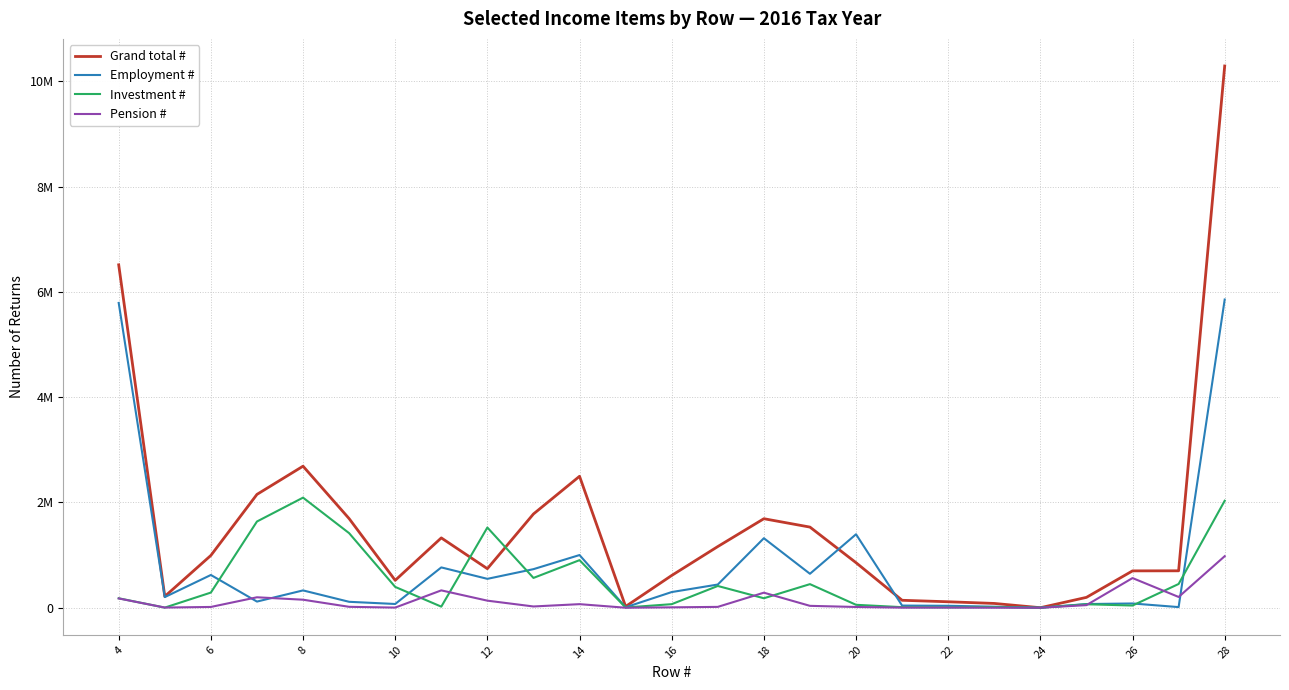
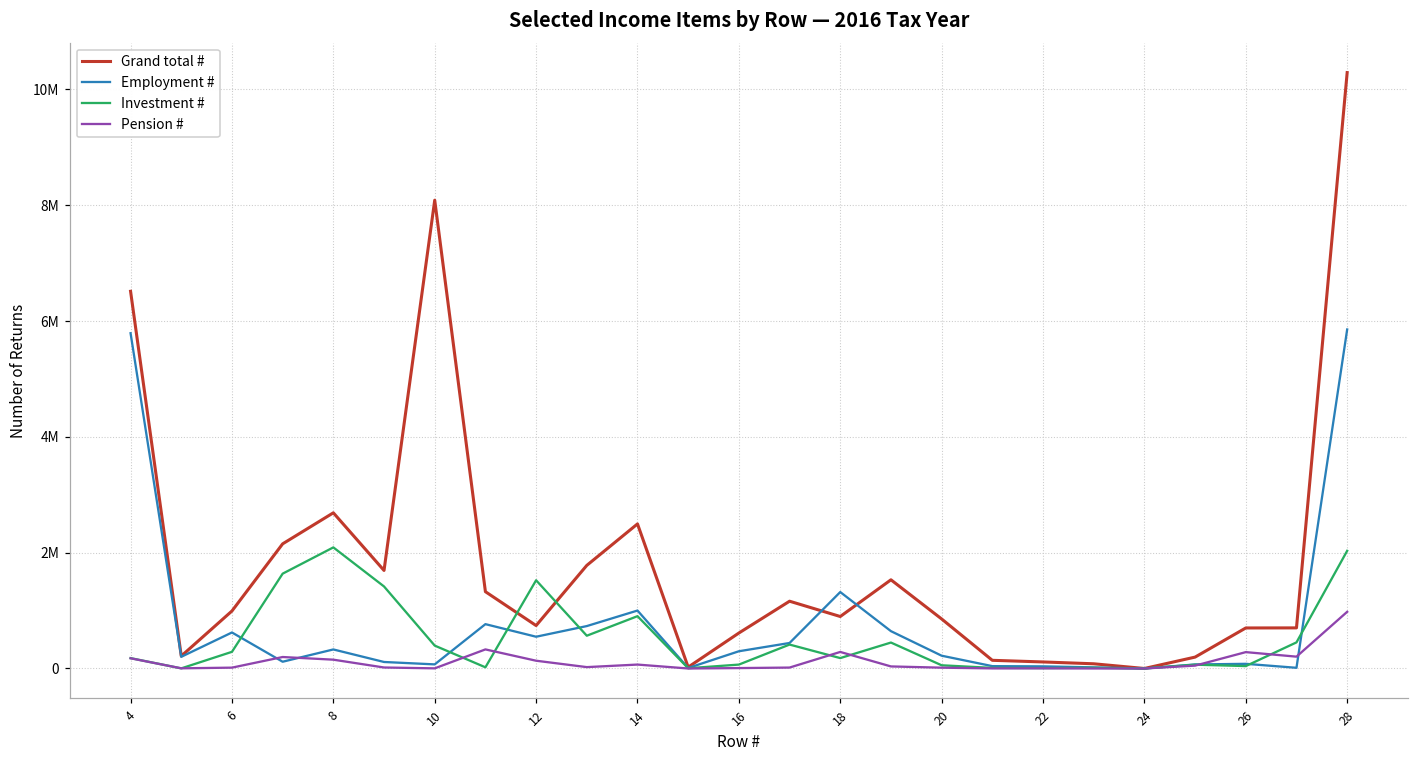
Grand total #, 10: 500000 -> 8100000
Grand total #, 18: 1700000 -> 900000
Employment #, 20: 1400000 -> 200000
Pension #, 26: 600000 -> 300000
